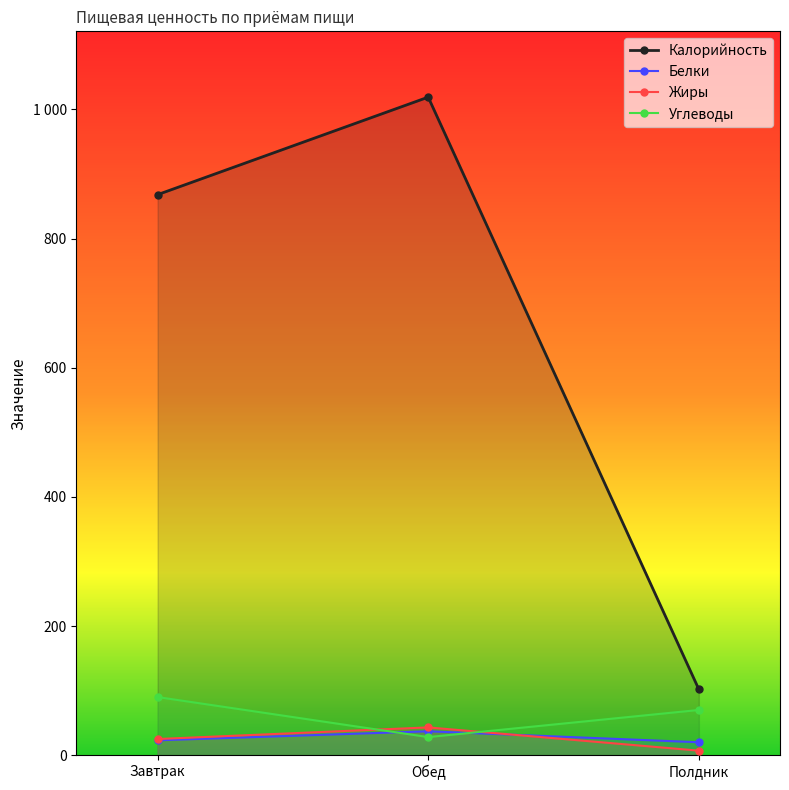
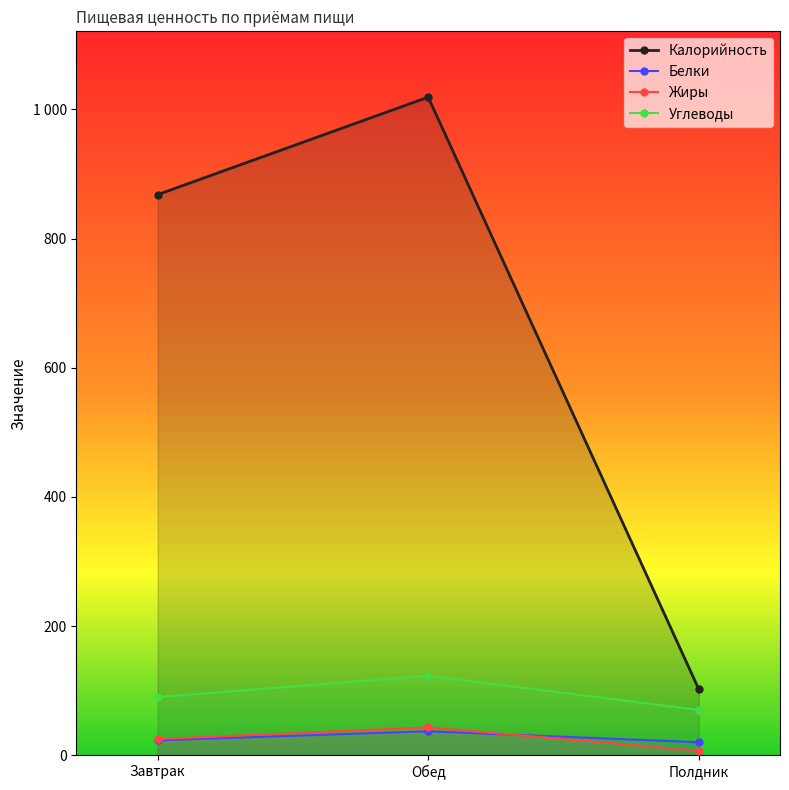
Углеводы, Обед: 30 -> 120
